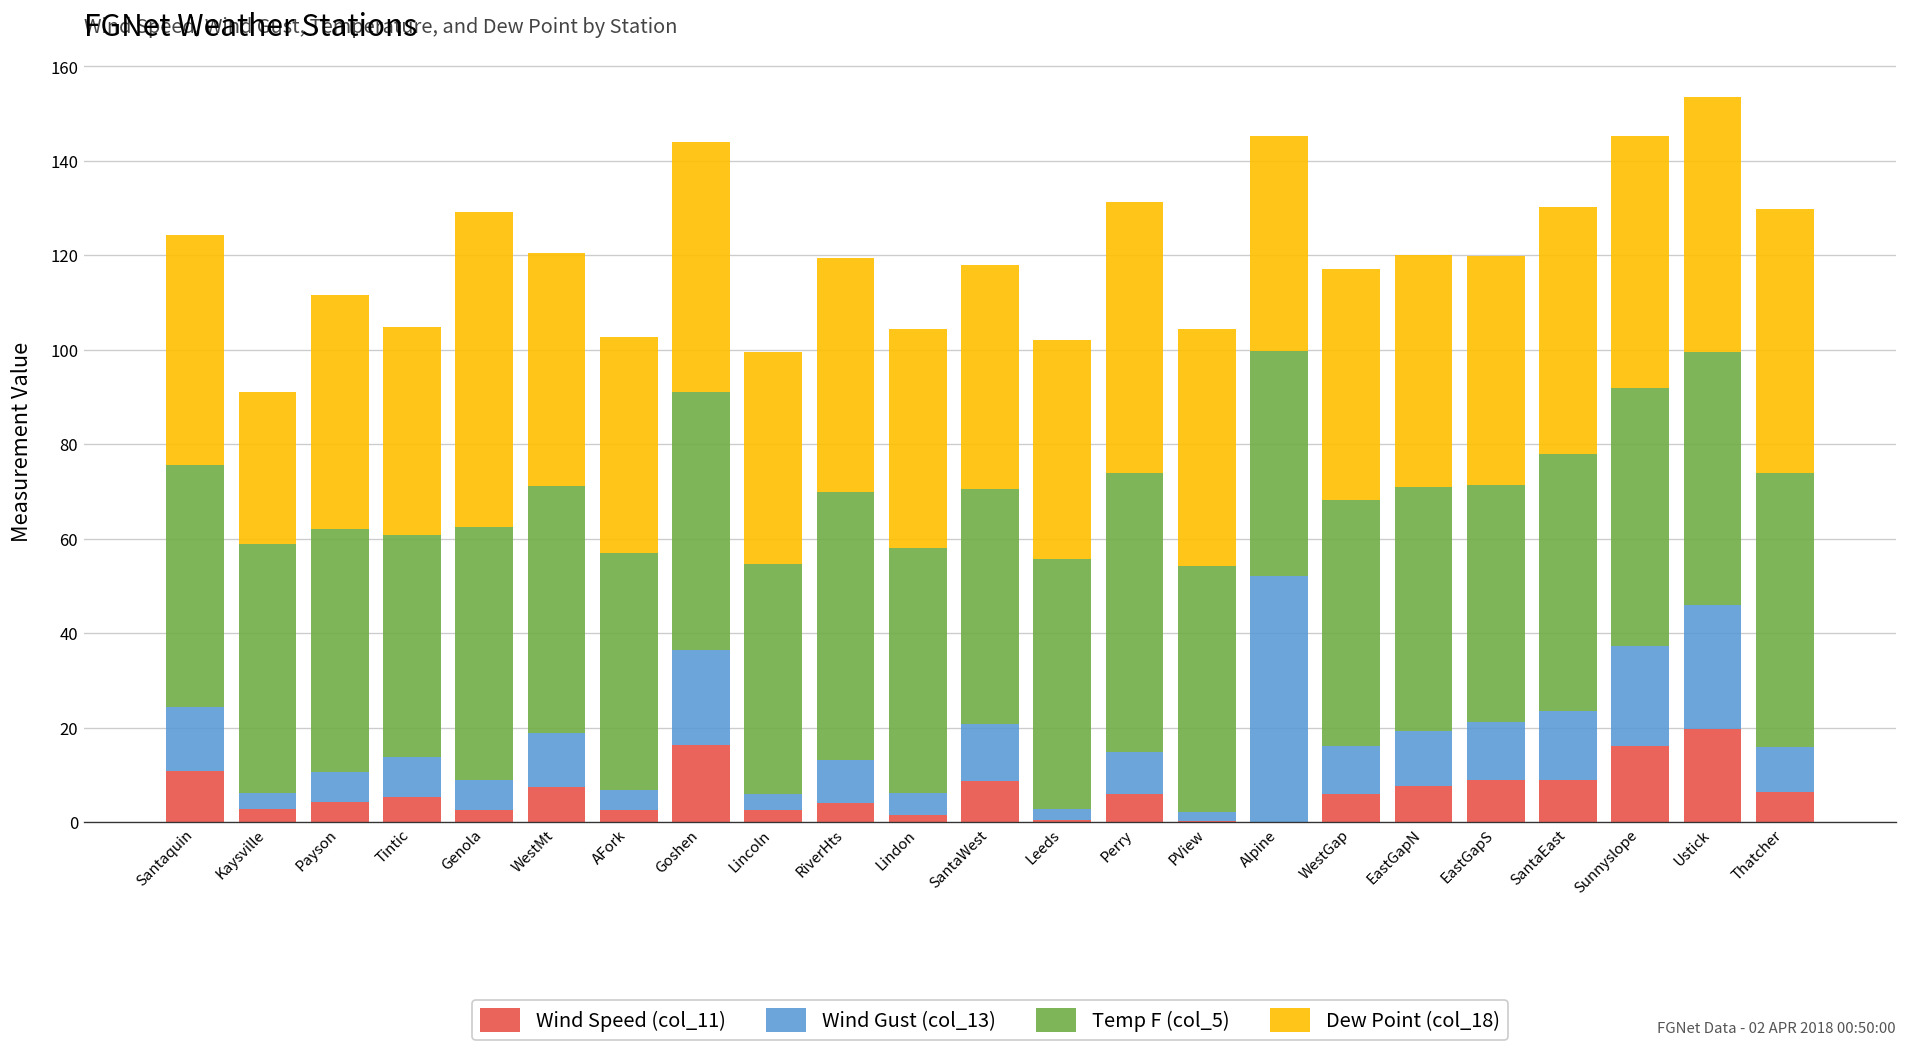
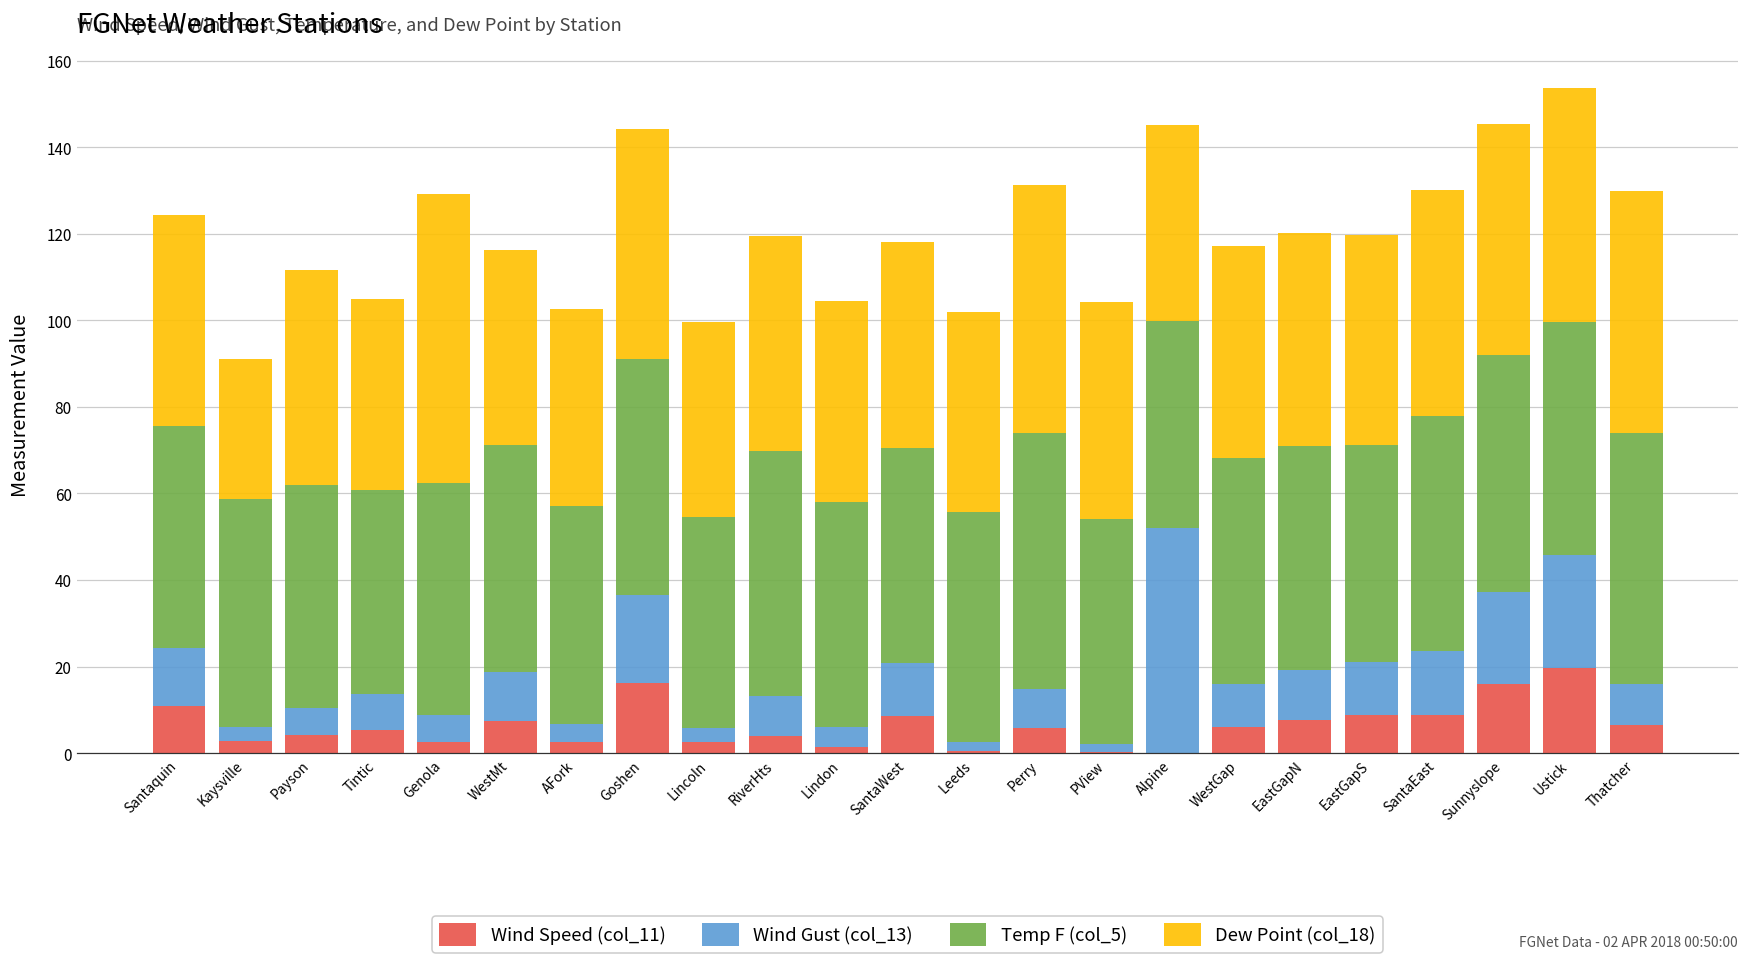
Dew Point (col_18), WestMt: 49 -> 45
